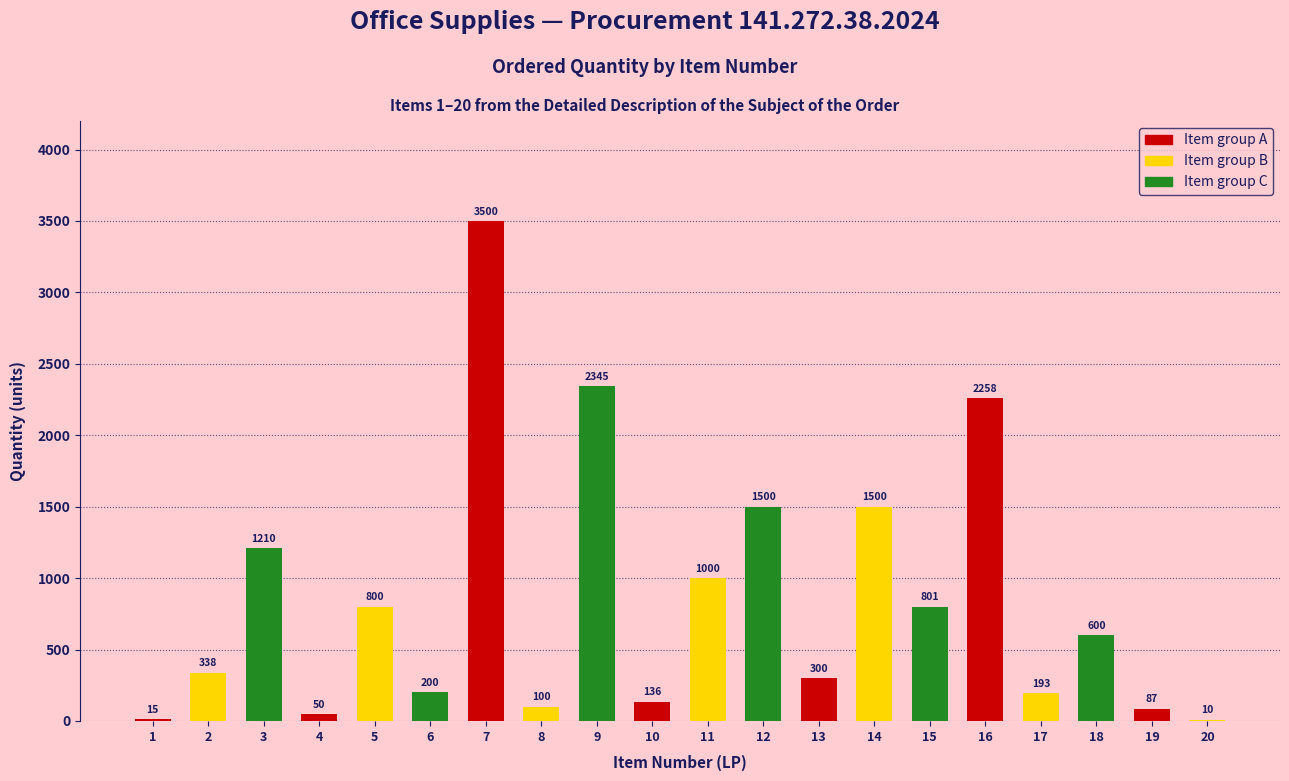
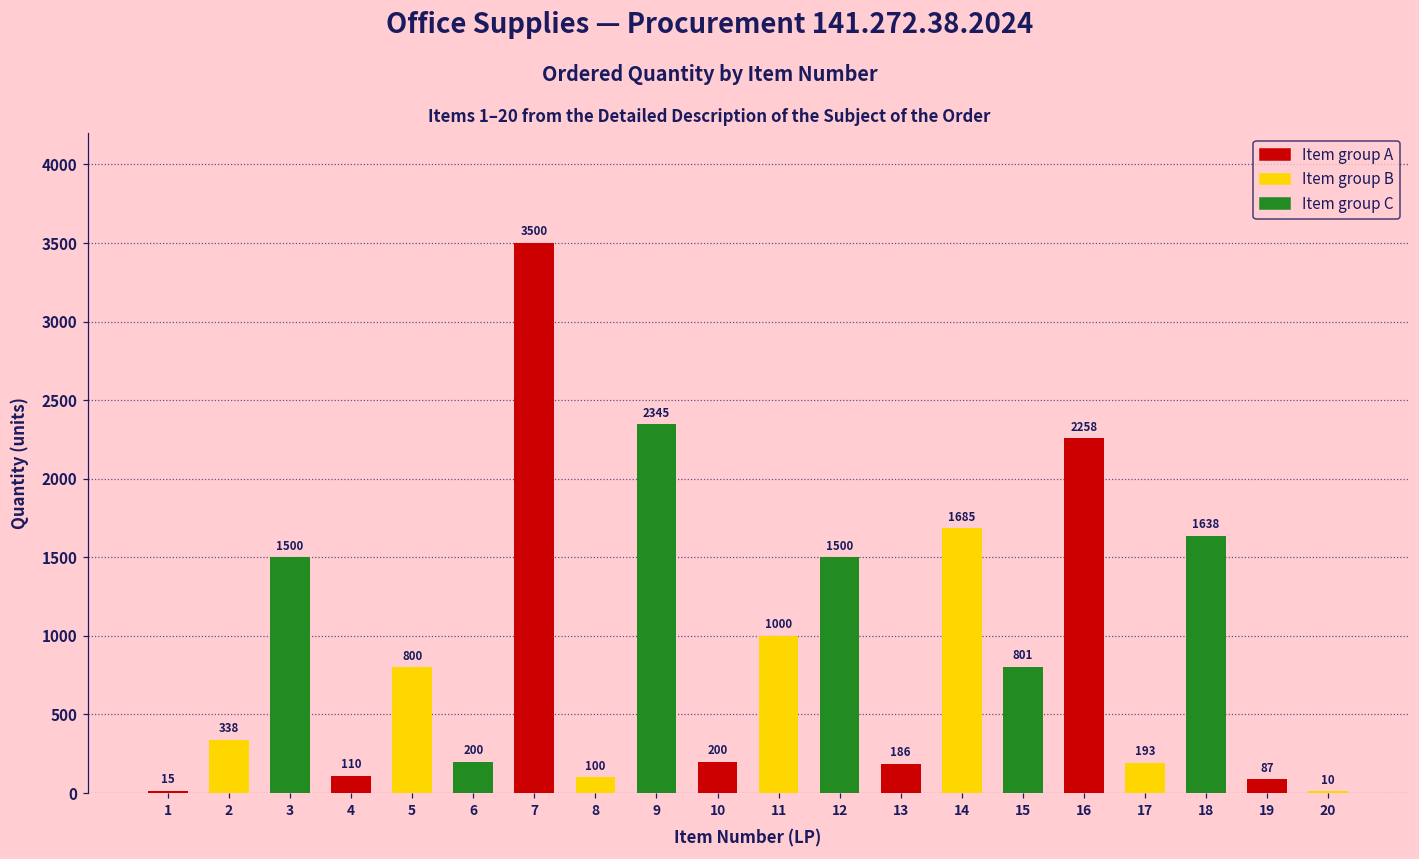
3: 1210 -> 1500
4: 50 -> 110
10: 136 -> 200
13: 300 -> 186
14: 1500 -> 1685
18: 600 -> 1638
